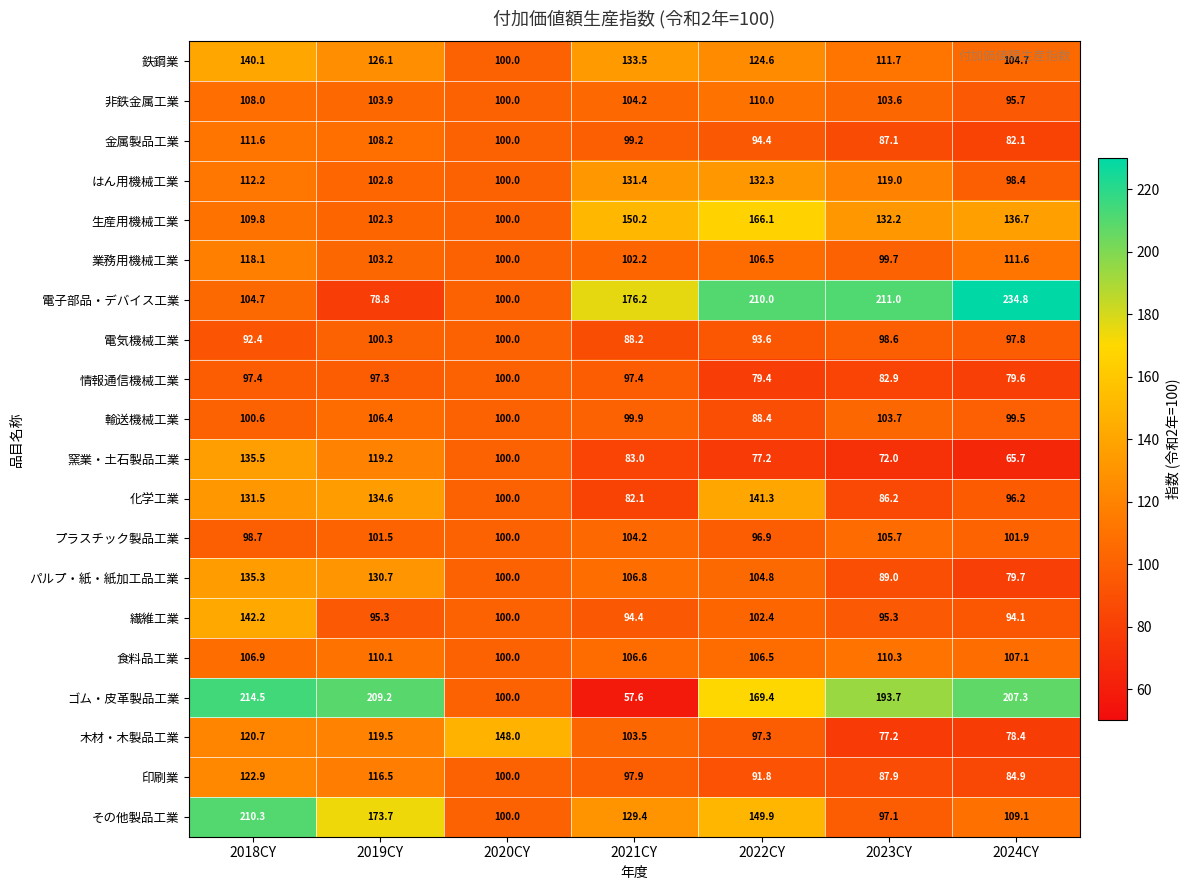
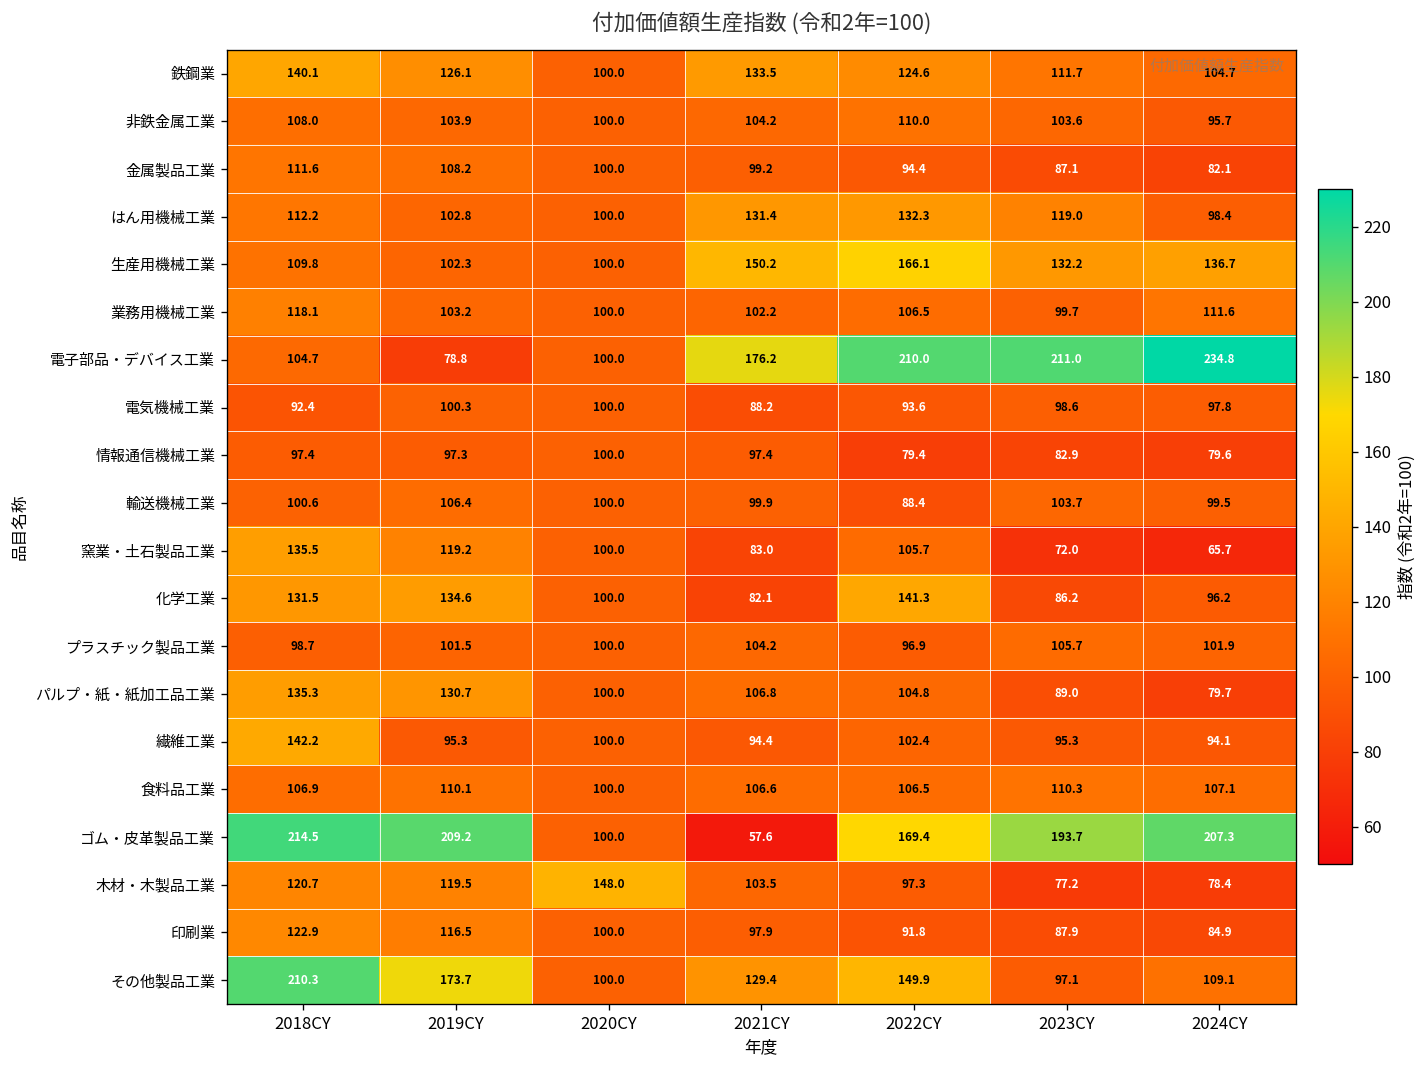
窯業・土石製品工業, 2022CY: 77.2 -> 105.7
